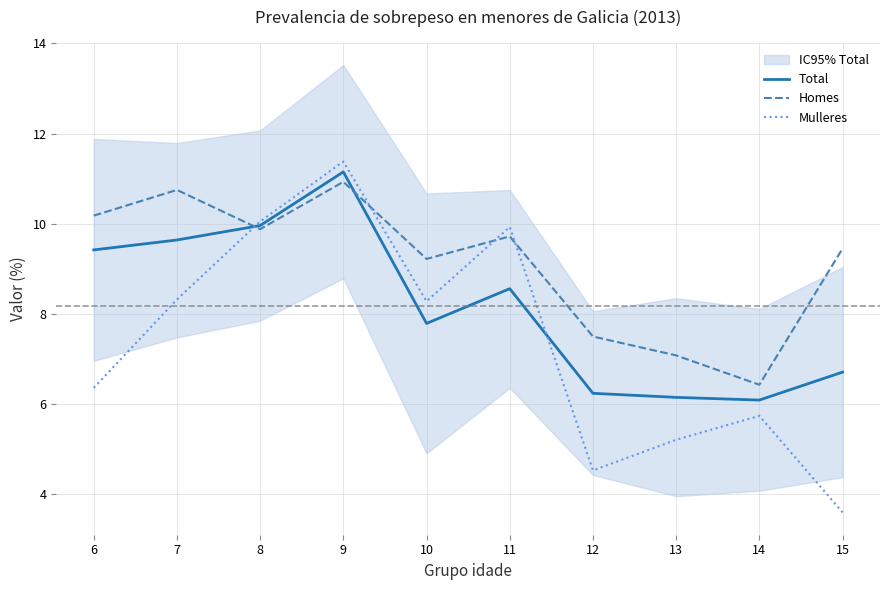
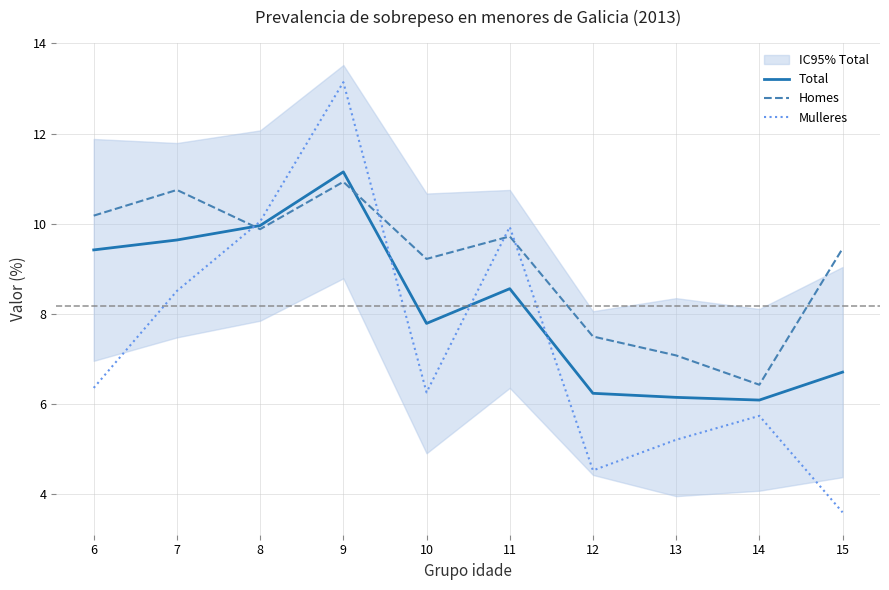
Mulleres, 7: 8.3 -> 8.5
Mulleres, 9: 11.4 -> 13.1
Mulleres, 10: 8.3 -> 6.3
